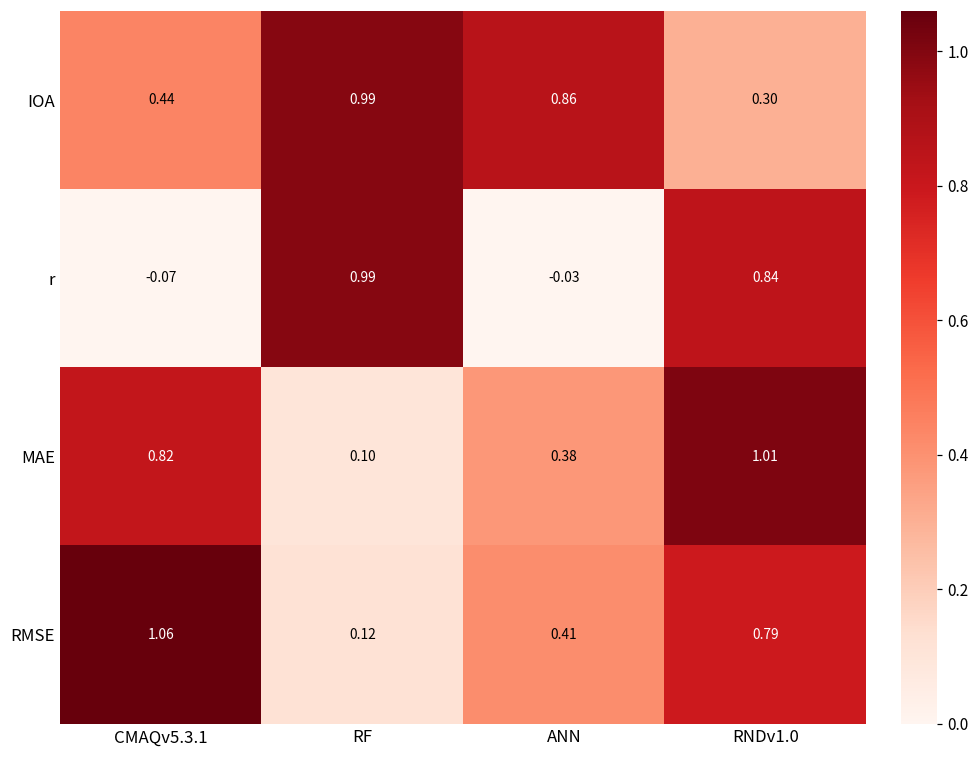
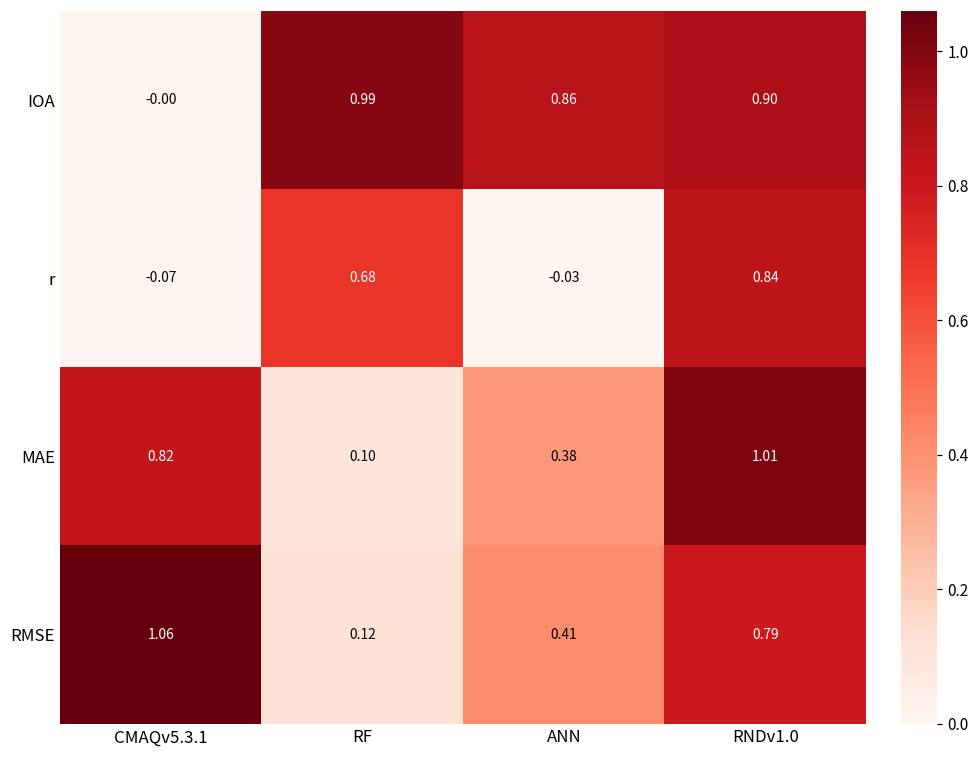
IOA, CMAQv5.3.1: 0.44 -> -0.00
IOA, RNDv1.0: 0.30 -> 0.90
r, RF: 0.99 -> 0.68
